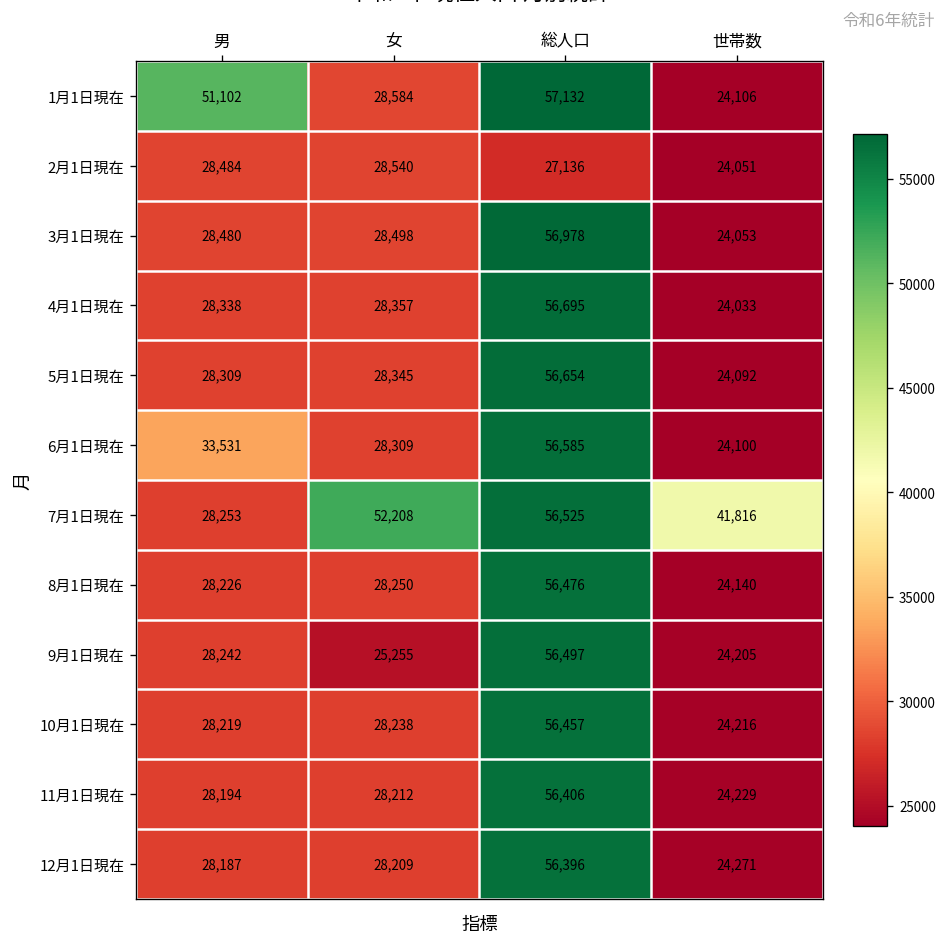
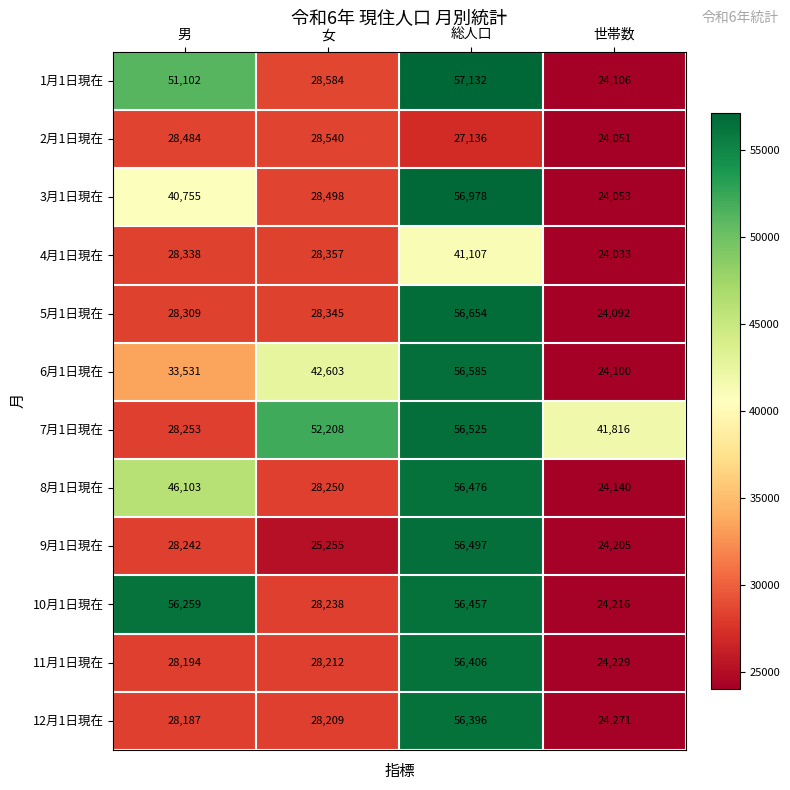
3月1日現在, 男: 28,480 -> 40,755
4月1日現在, 総人口: 56,695 -> 41,107
6月1日現在, 女: 28,309 -> 42,603
8月1日現在, 男: 28,226 -> 46,103
10月1日現在, 男: 28,219 -> 56,259
